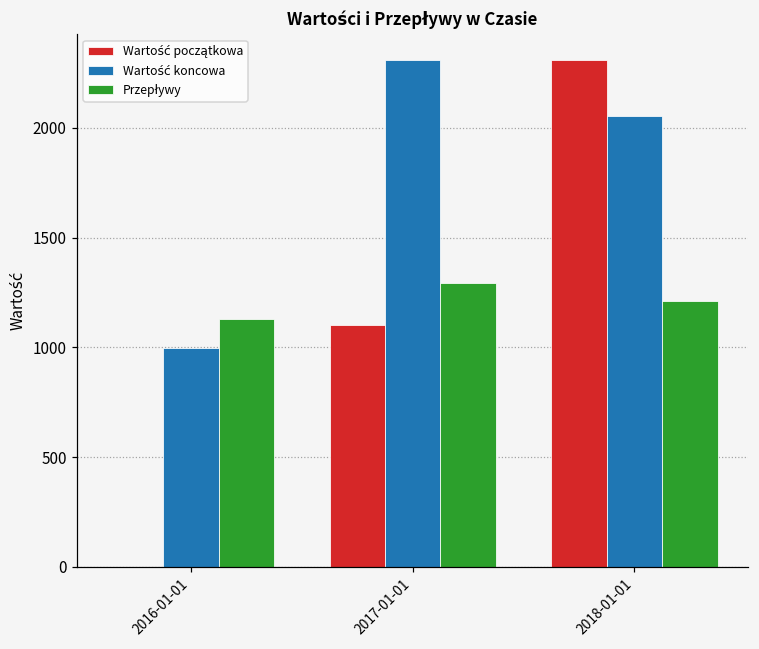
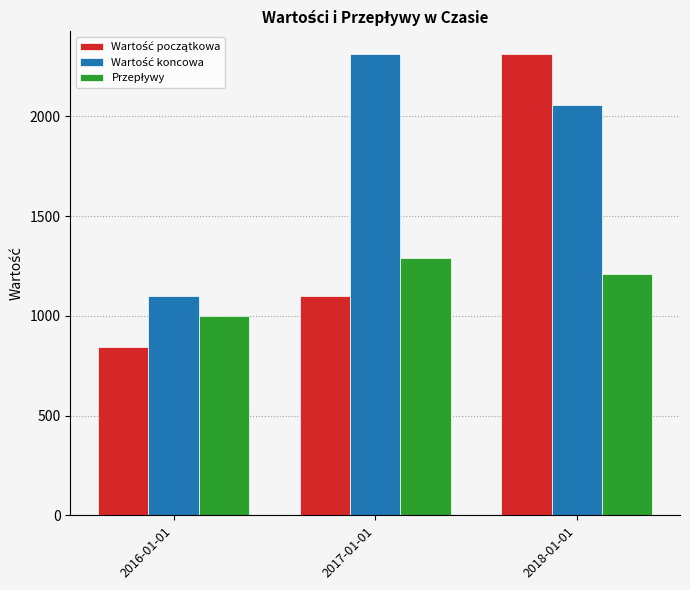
Wartość początkowa, 2016-01-01: 0 -> 850
Wartość koncowa, 2016-01-01: 1000 -> 1100
Przepływy, 2016-01-01: 1130 -> 1000
